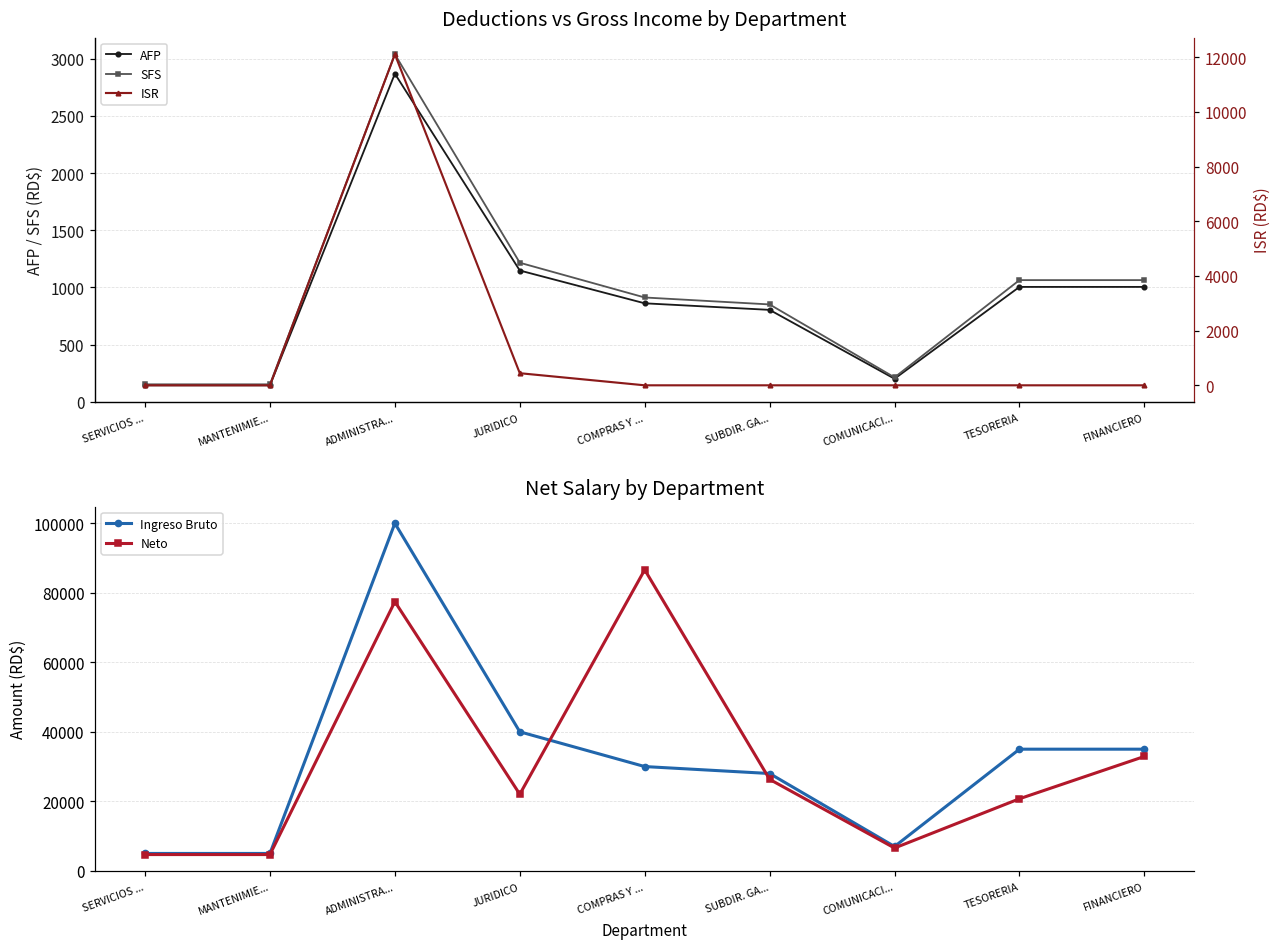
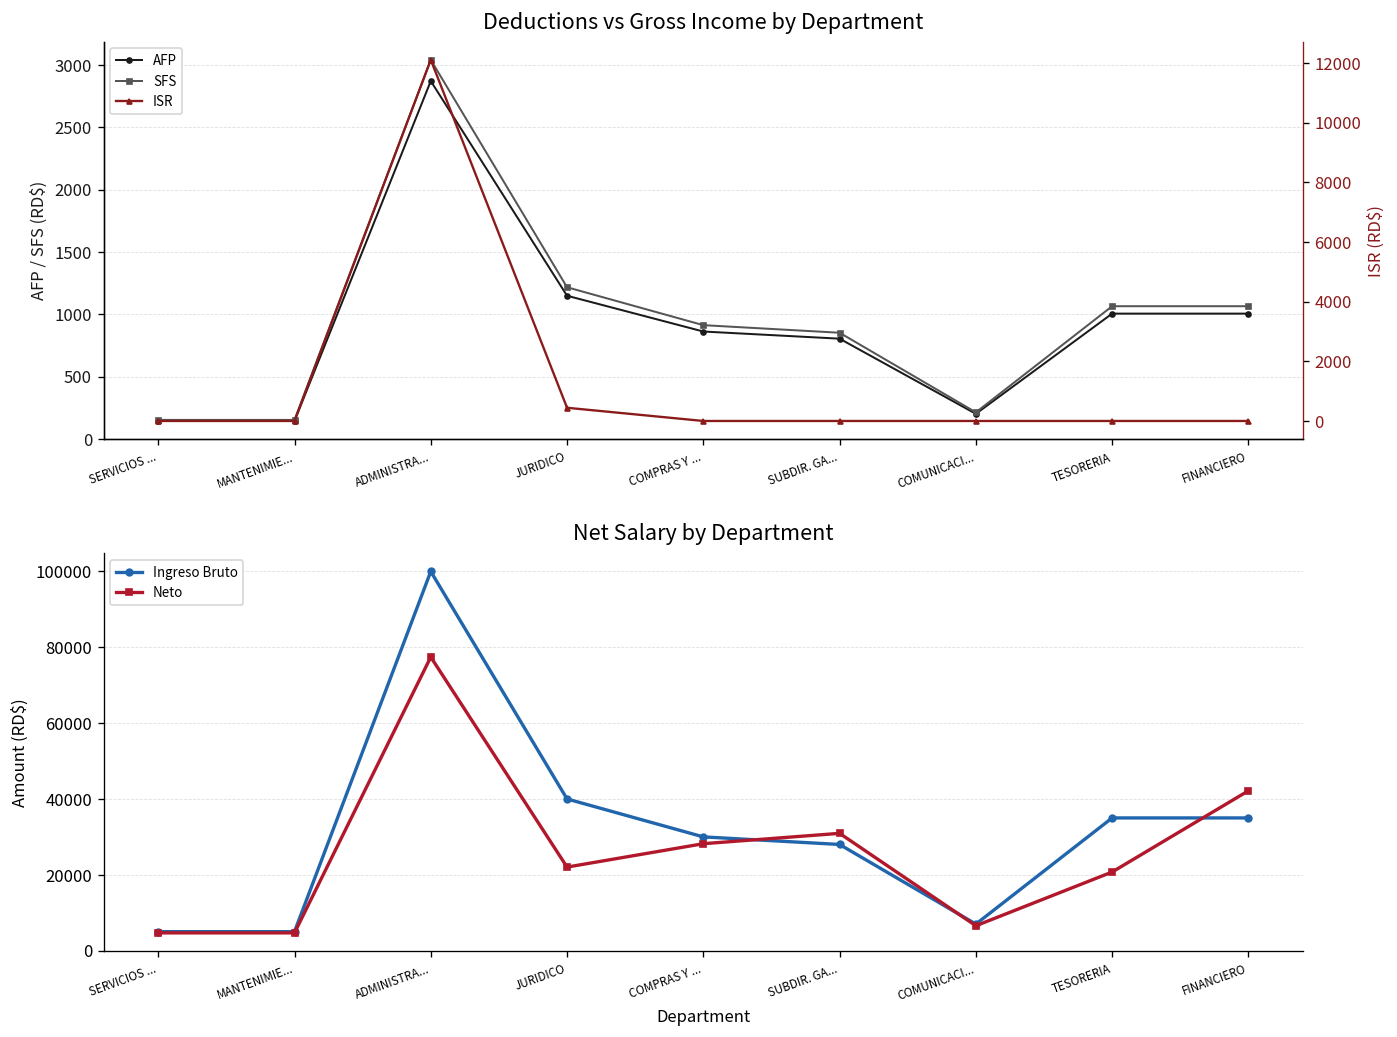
Net Salary by Department, Neto, COMPRAS Y ...: 87000 -> 28000
Net Salary by Department, Neto, SUBDIR. GA...: 26000 -> 31000
Net Salary by Department, Neto, FINANCIERO: 33000 -> 42000
